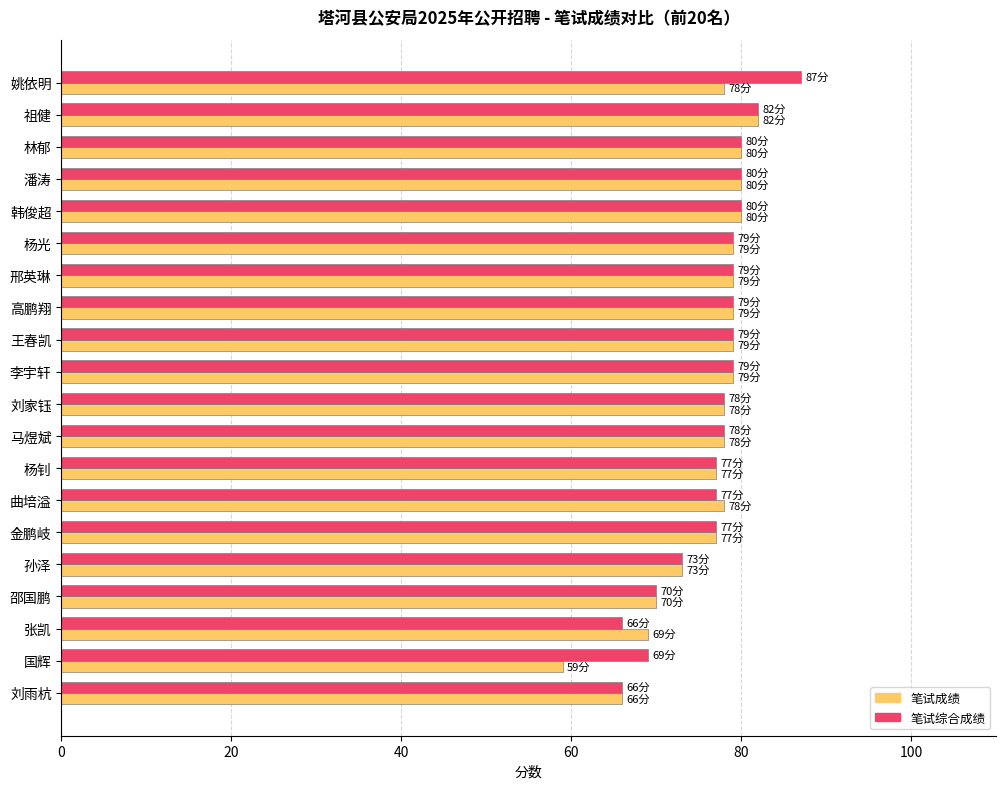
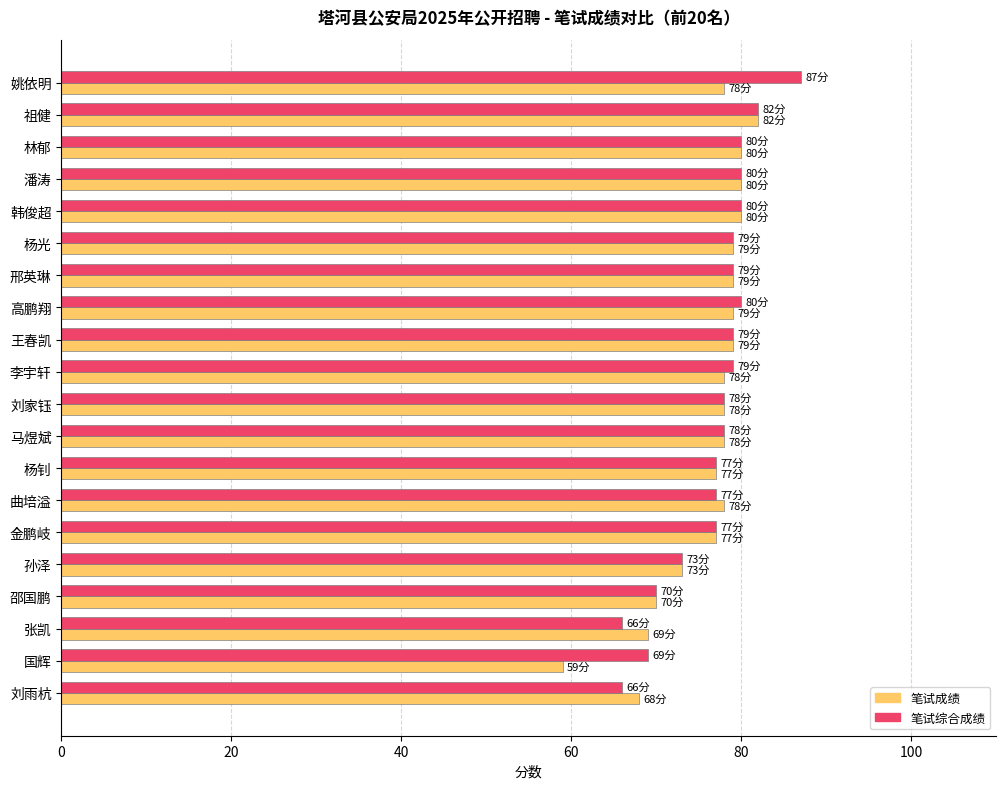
笔试综合成绩, 高鹏翔: 79分 -> 80分
笔试成绩, 李宇轩: 79分 -> 78分
笔试成绩, 刘雨杭: 66分 -> 68分
